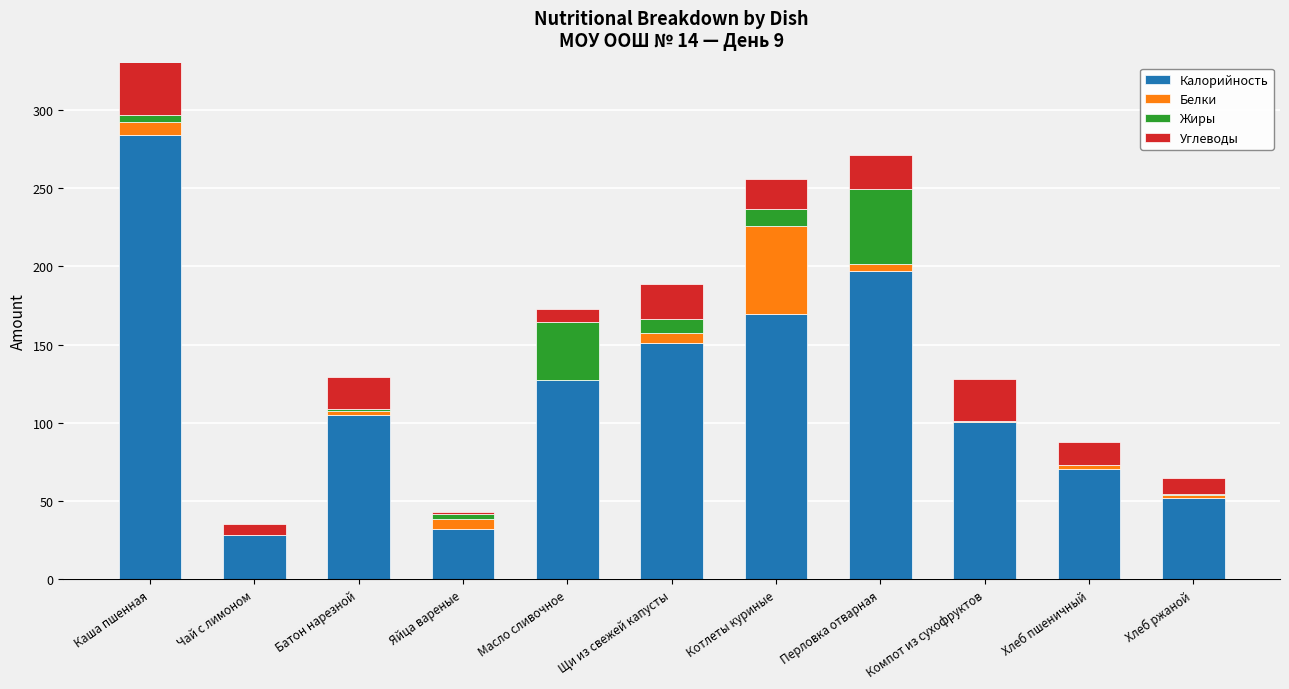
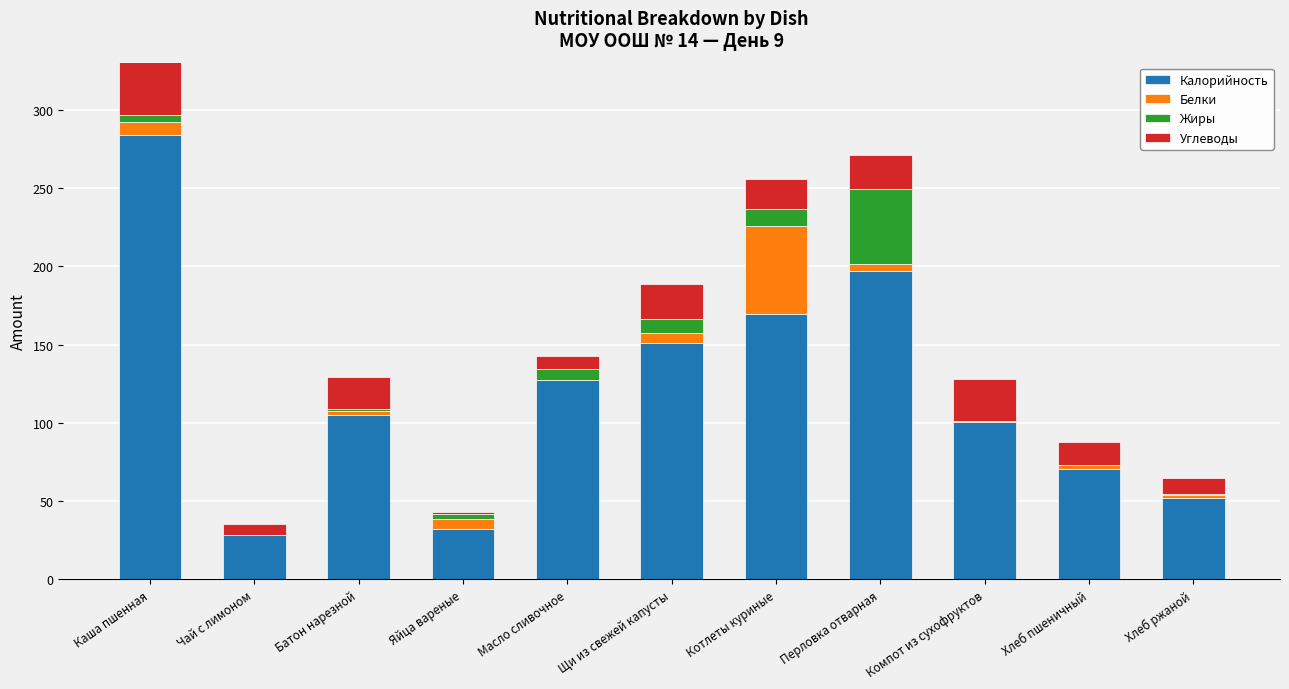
Жиры, Масло сливочное: 37 -> 7
